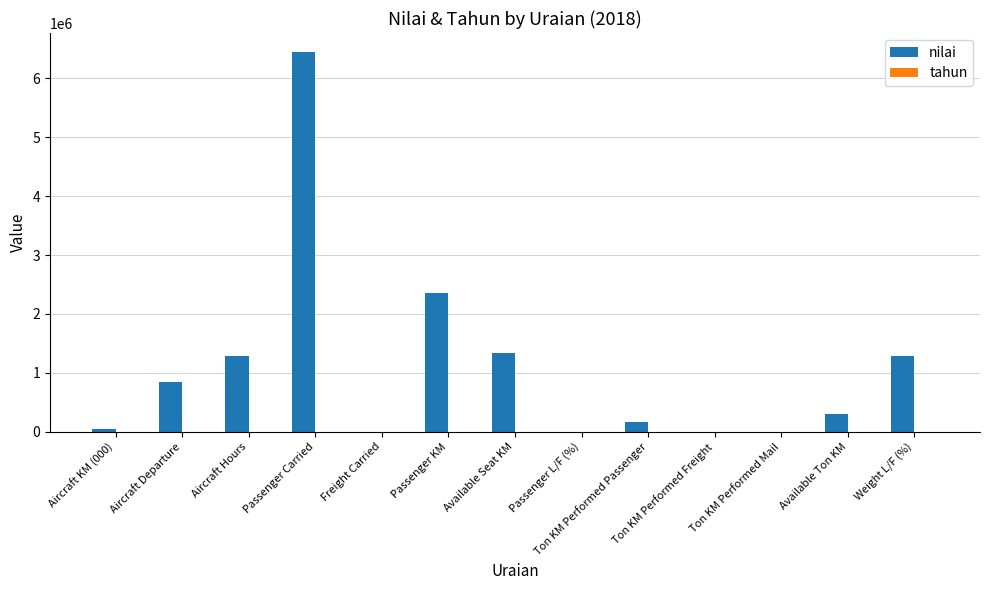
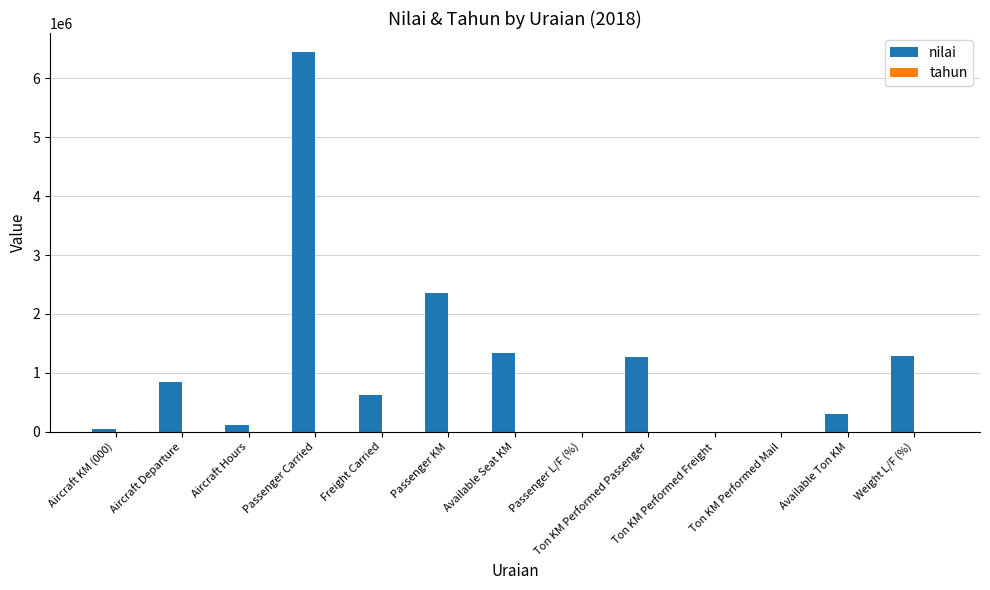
nilai, Aircraft Hours: 1300000 -> 100000
nilai, Freight Carried: 0 -> 600000
nilai, Ton KM Performed Passenger: 200000 -> 1300000
